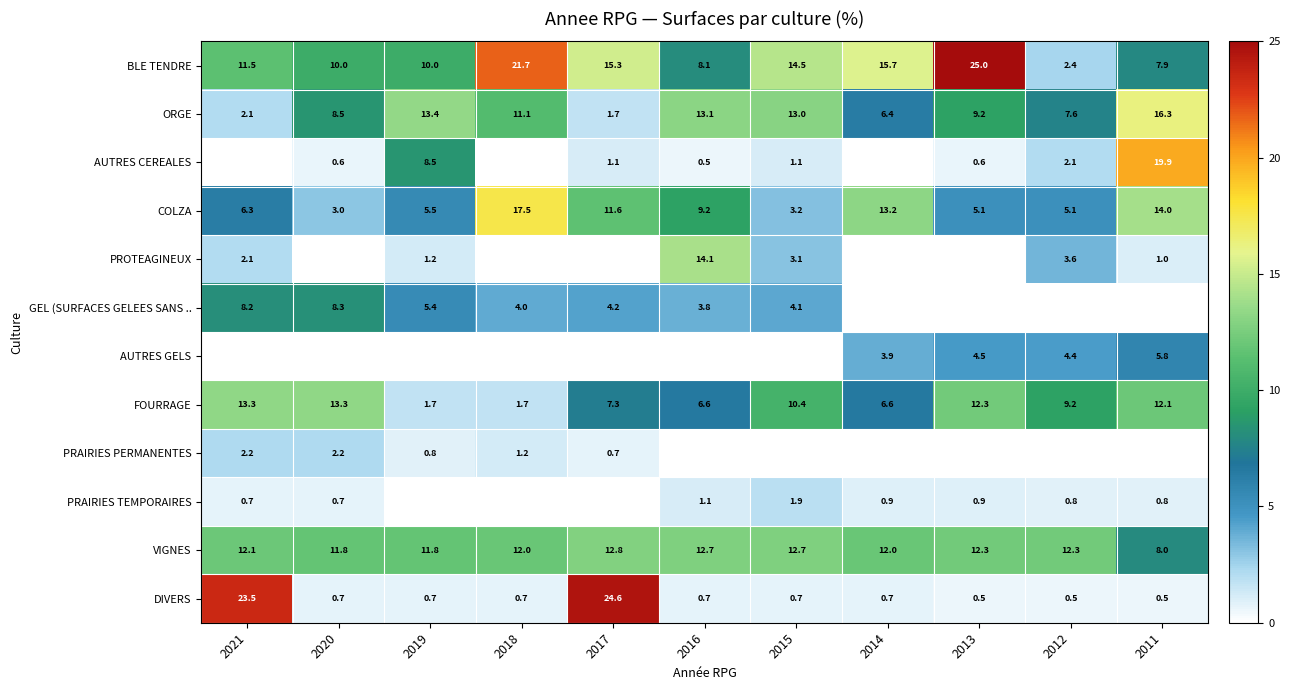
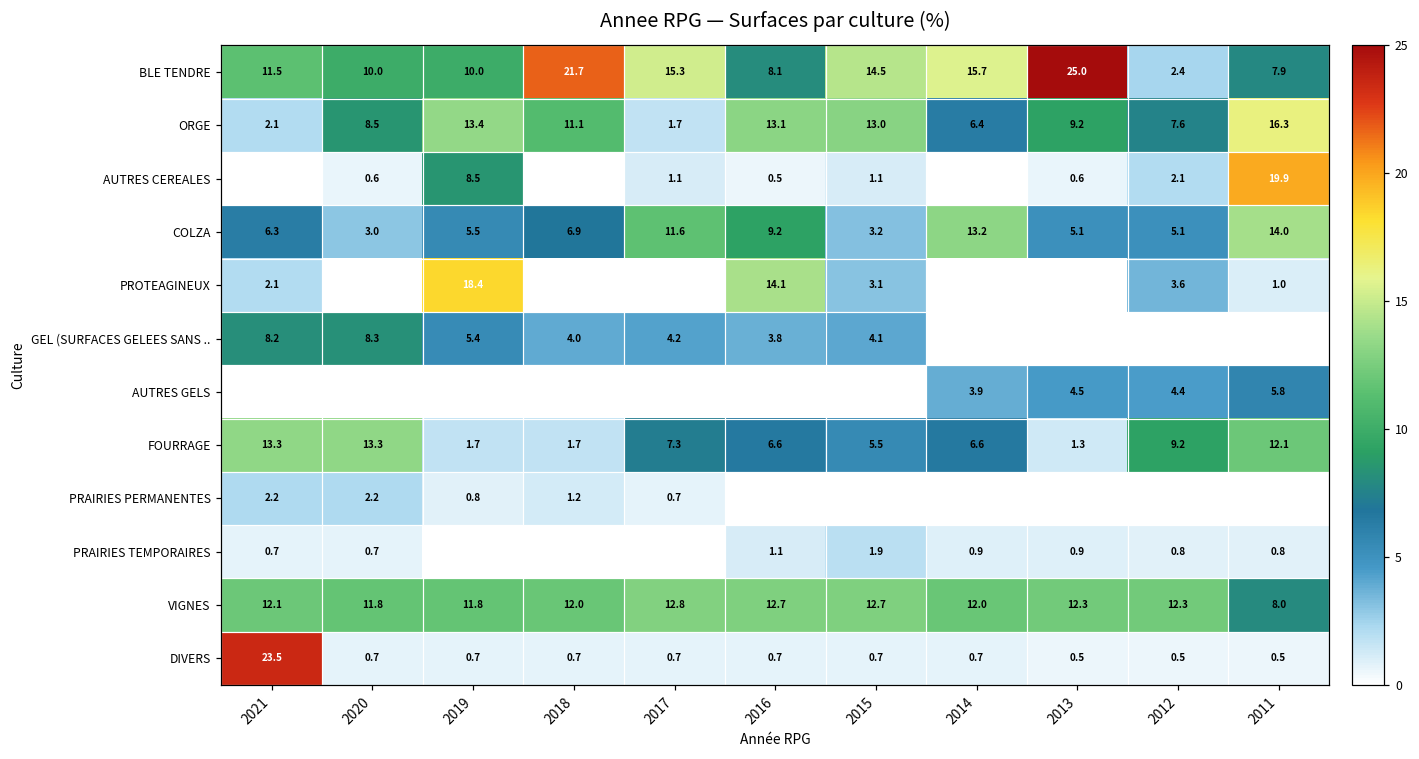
COLZA, 2018: 17.5 -> 6.9
PROTEAGINEUX, 2019: 1.2 -> 18.4
FOURRAGE, 2015: 10.4 -> 5.5
FOURRAGE, 2013: 12.3 -> 1.3
DIVERS, 2017: 24.6 -> 0.7
